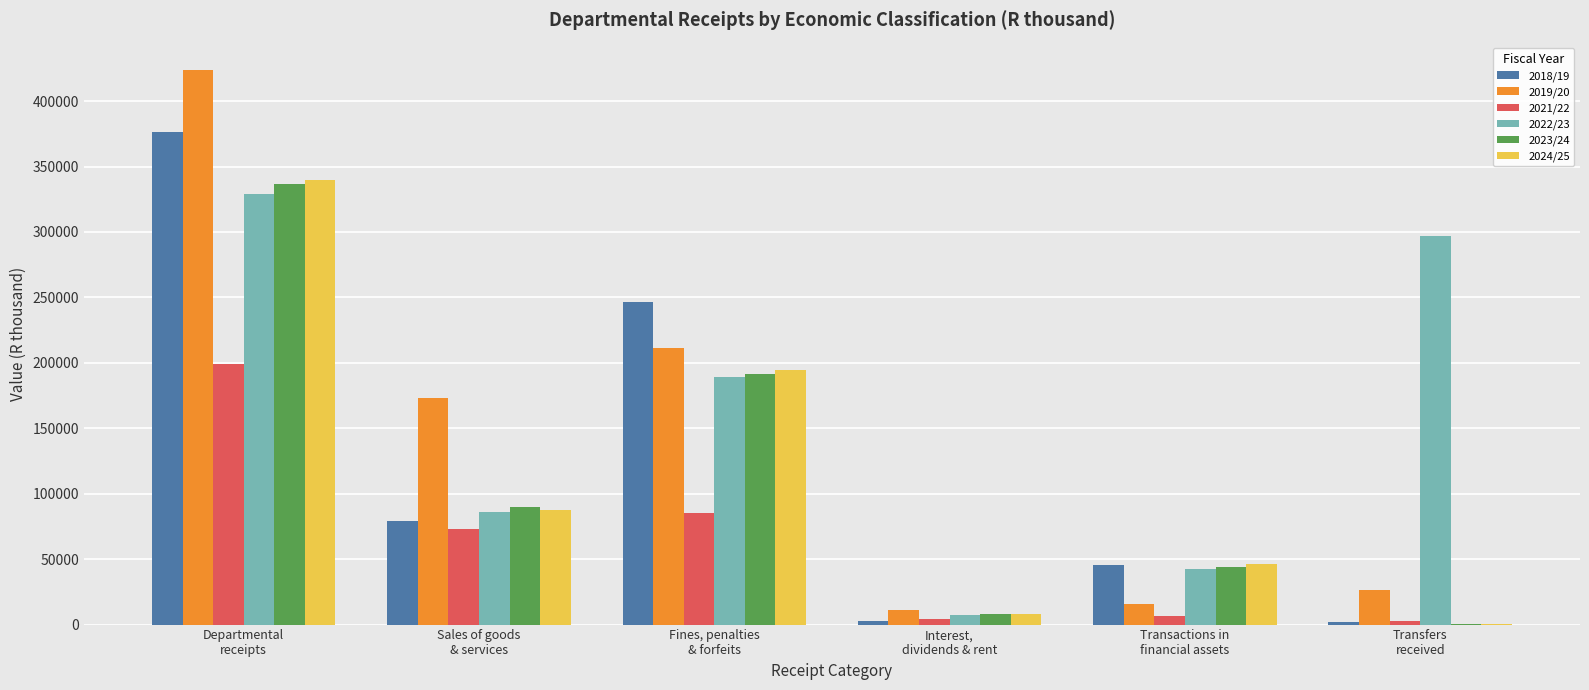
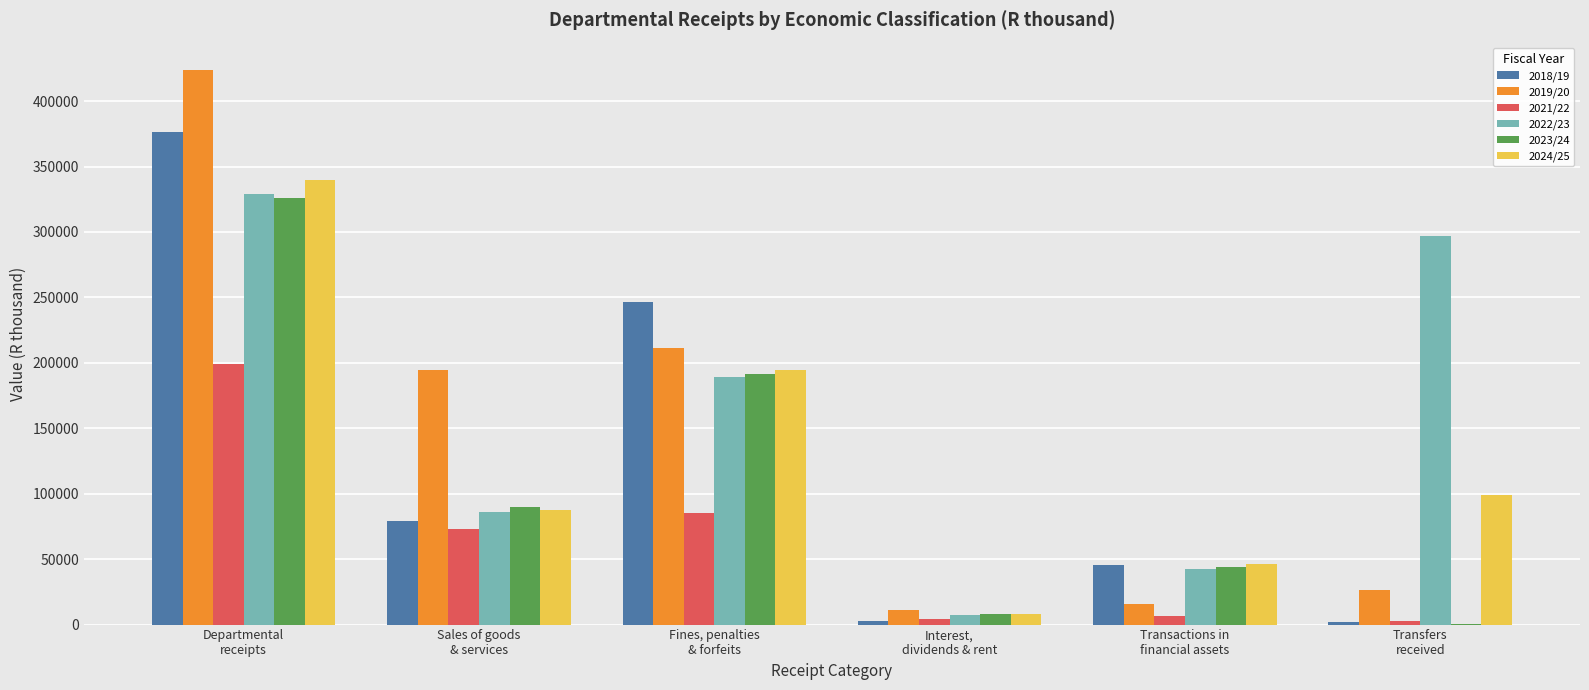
2023/24, Departmental receipts: 337000 -> 326000
2019/20, Sales of goods & services: 173000 -> 194000
2024/25, Transfers received: 0 -> 99000
